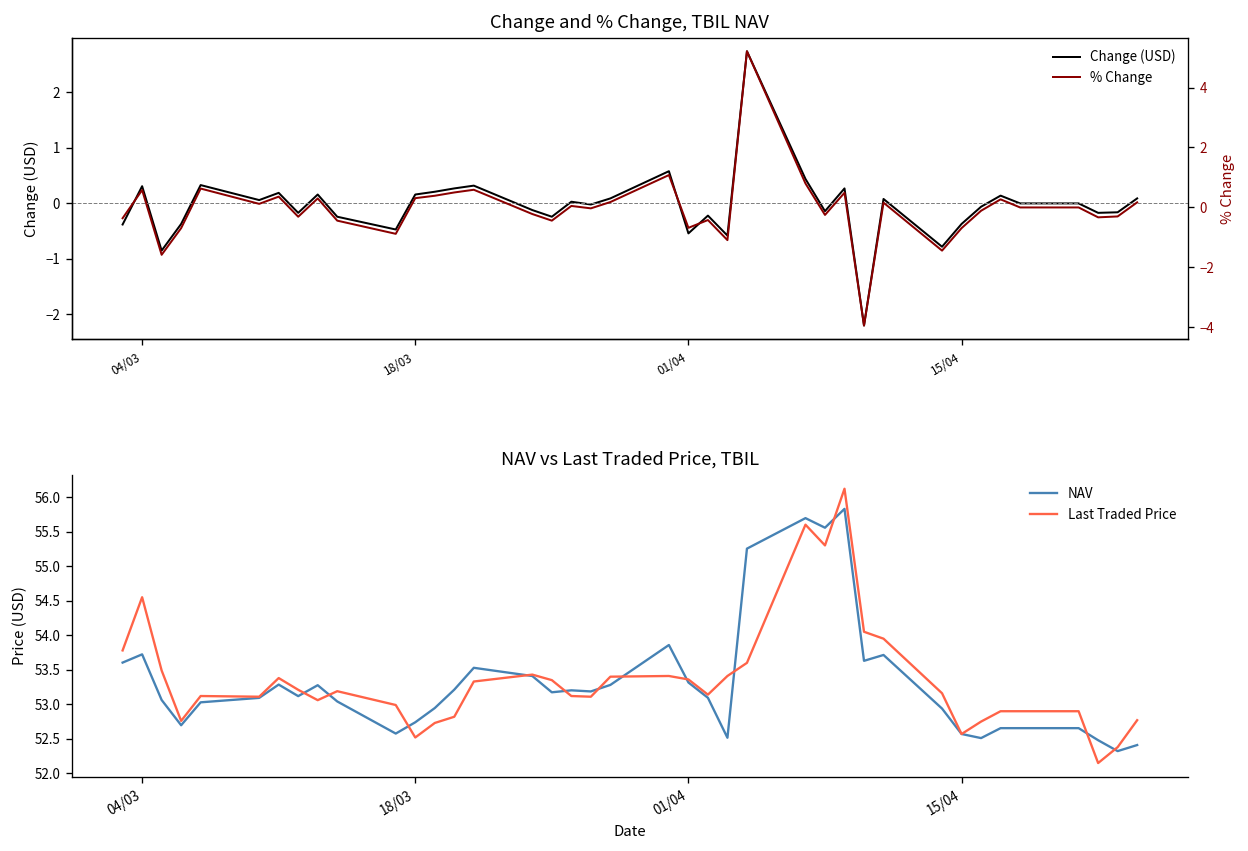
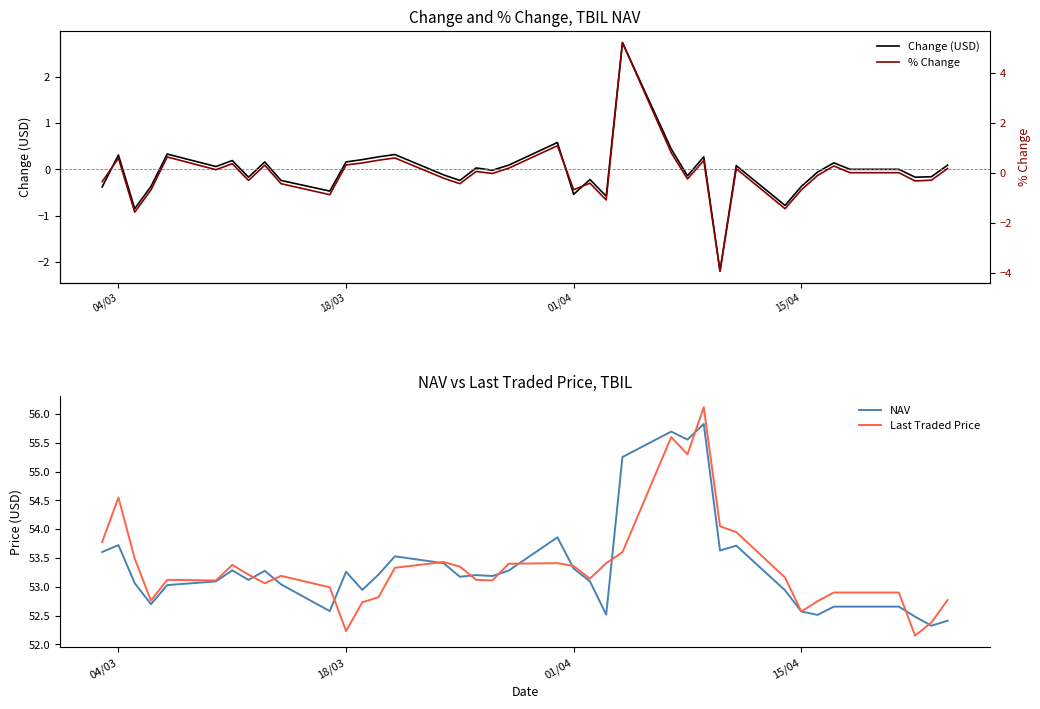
NAV vs Last Traded Price, TBIL, NAV, 18/03: 52.7 -> 53.3
NAV vs Last Traded Price, TBIL, Last Traded Price, 18/03: 52.5 -> 52.2
